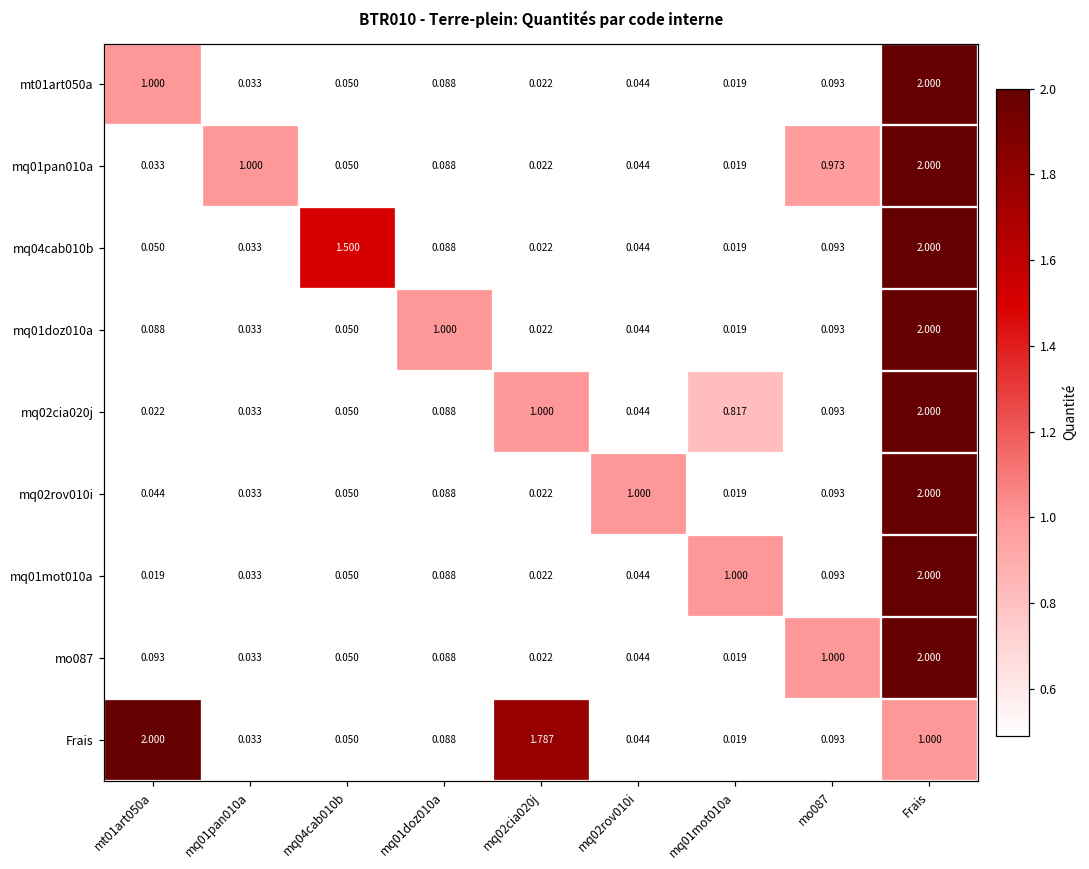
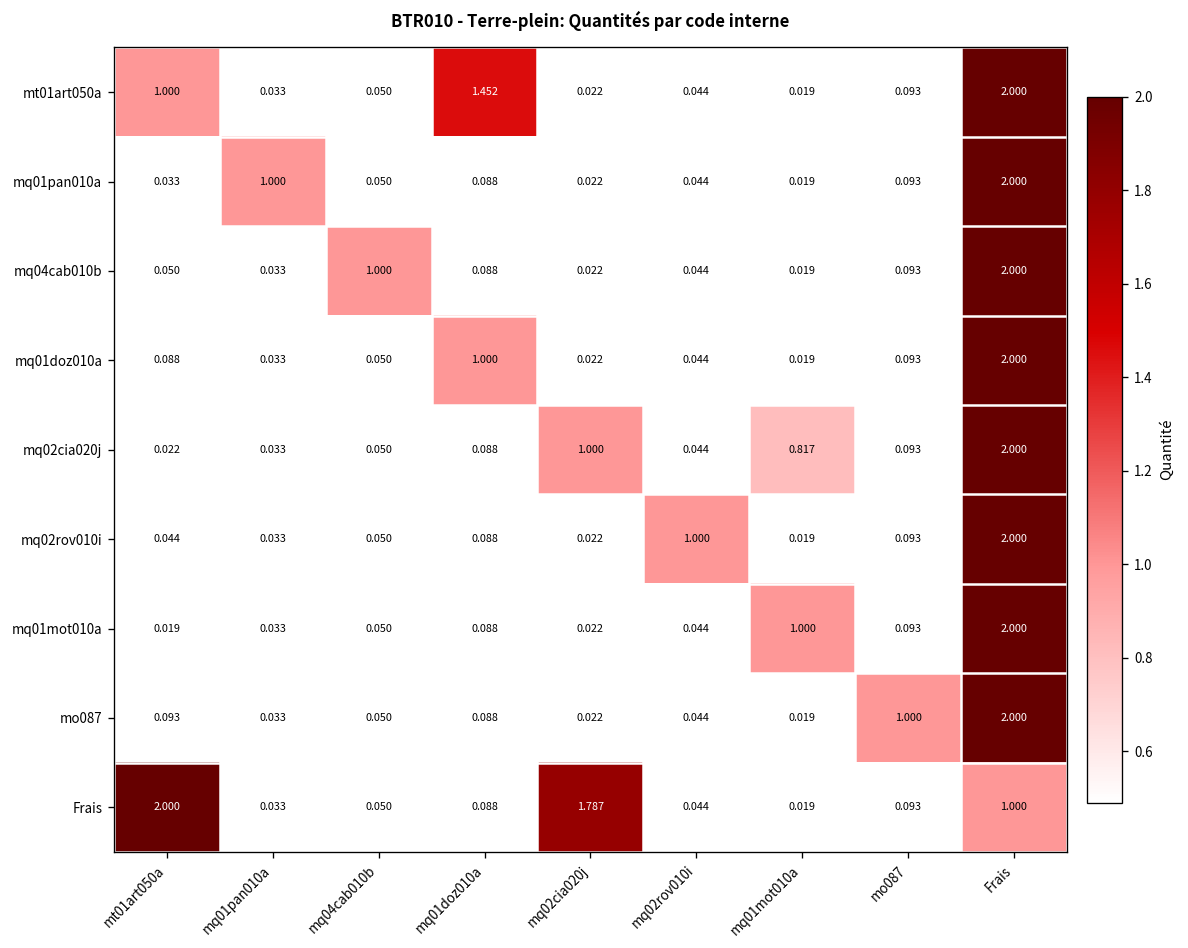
mt01art050a, mq01doz010a: 0.088 -> 1.452
mq01pan010a, mo087: 0.973 -> 0.093
mq04cab010b, mq04cab010b: 1.500 -> 1.000
